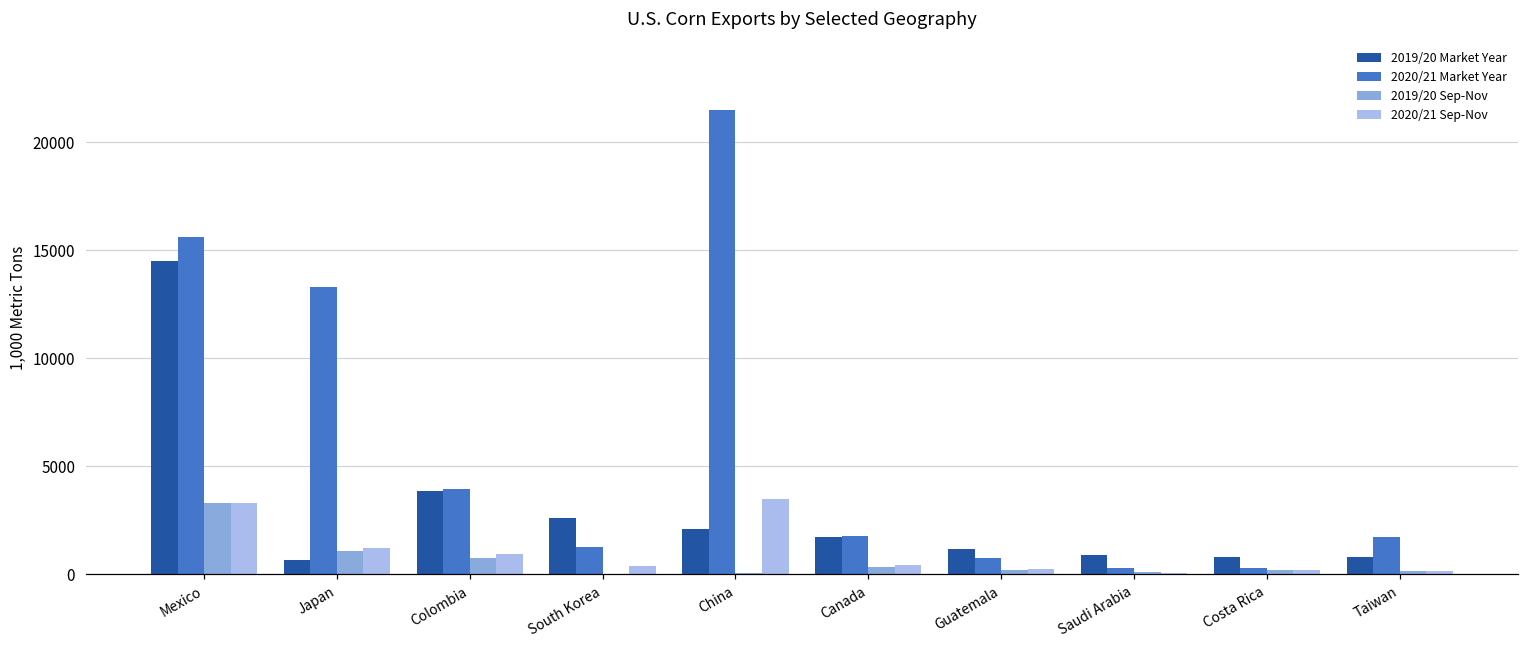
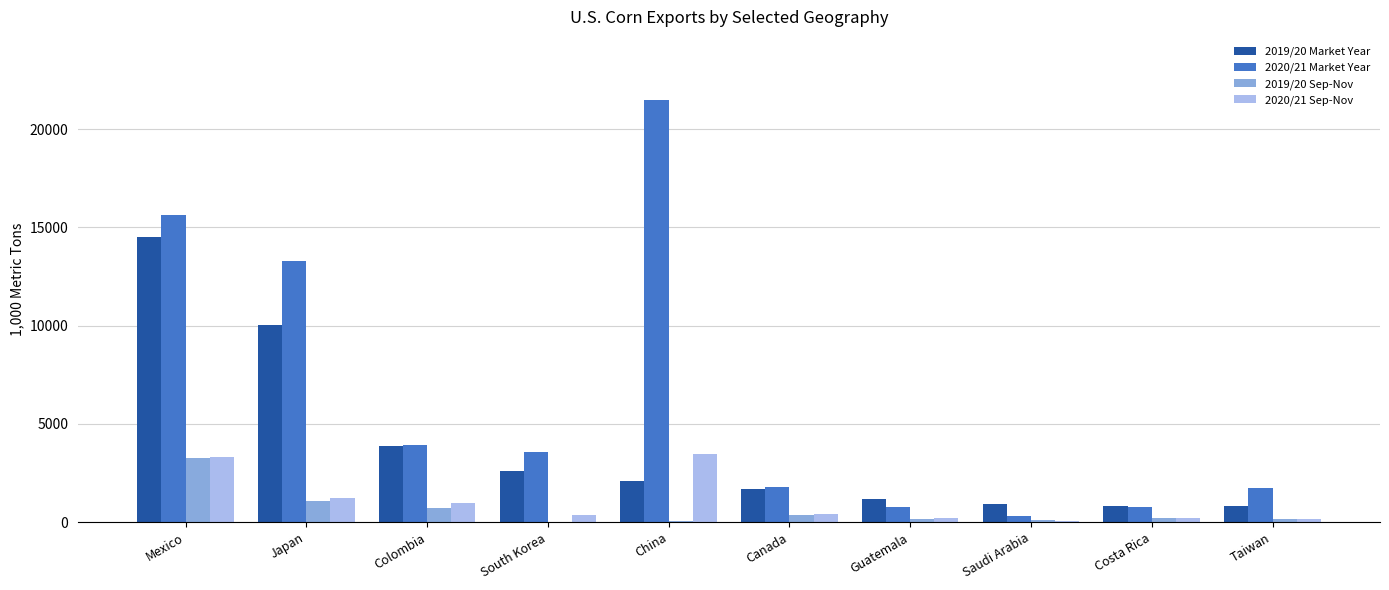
2019/20 Market Year, Japan: 700 -> 10000
2020/21 Market Year, South Korea: 1300 -> 3600
2020/21 Market Year, Costa Rica: 300 -> 800
